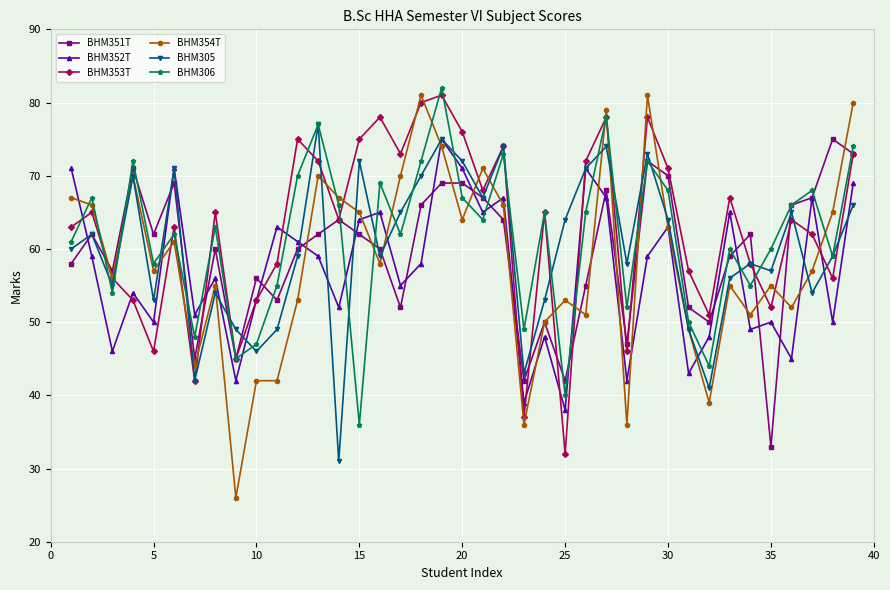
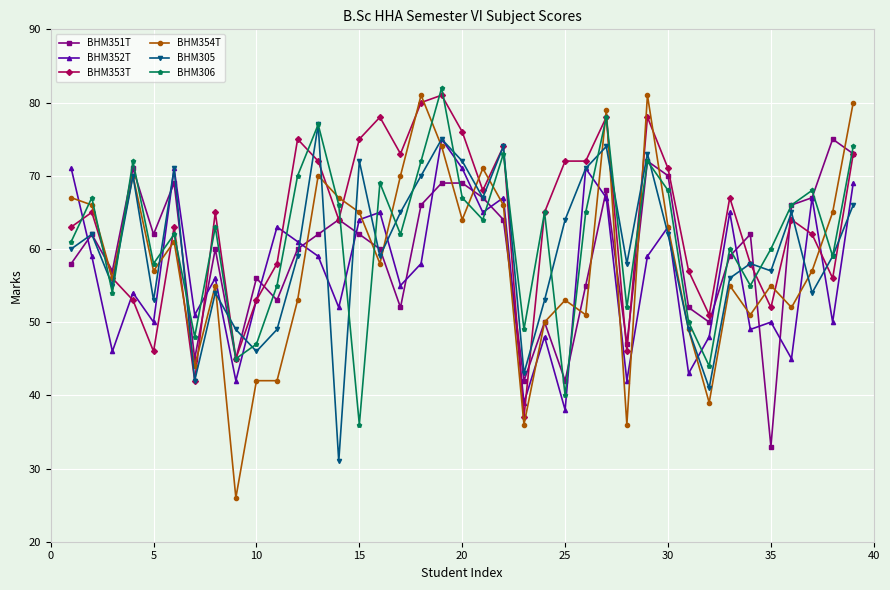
BHM353T, 25: 32 -> 72
BHM305, 30: 64 -> 62
